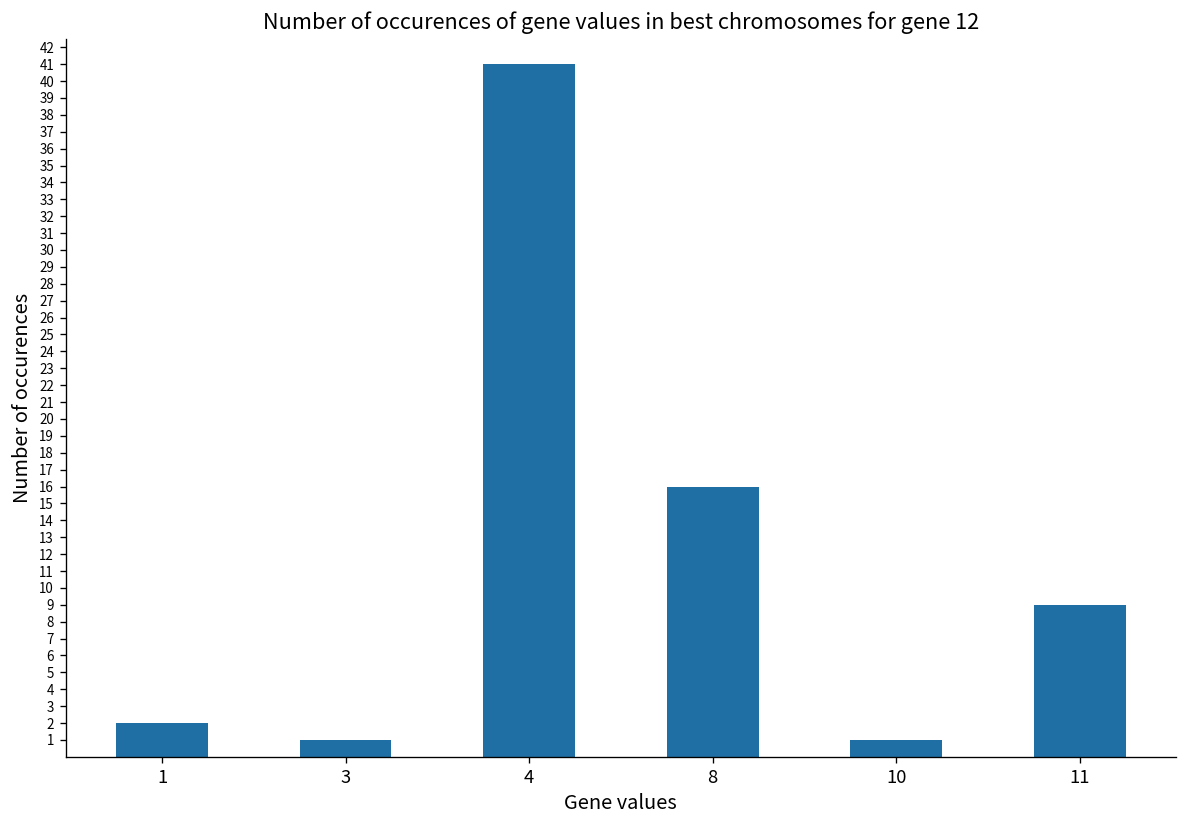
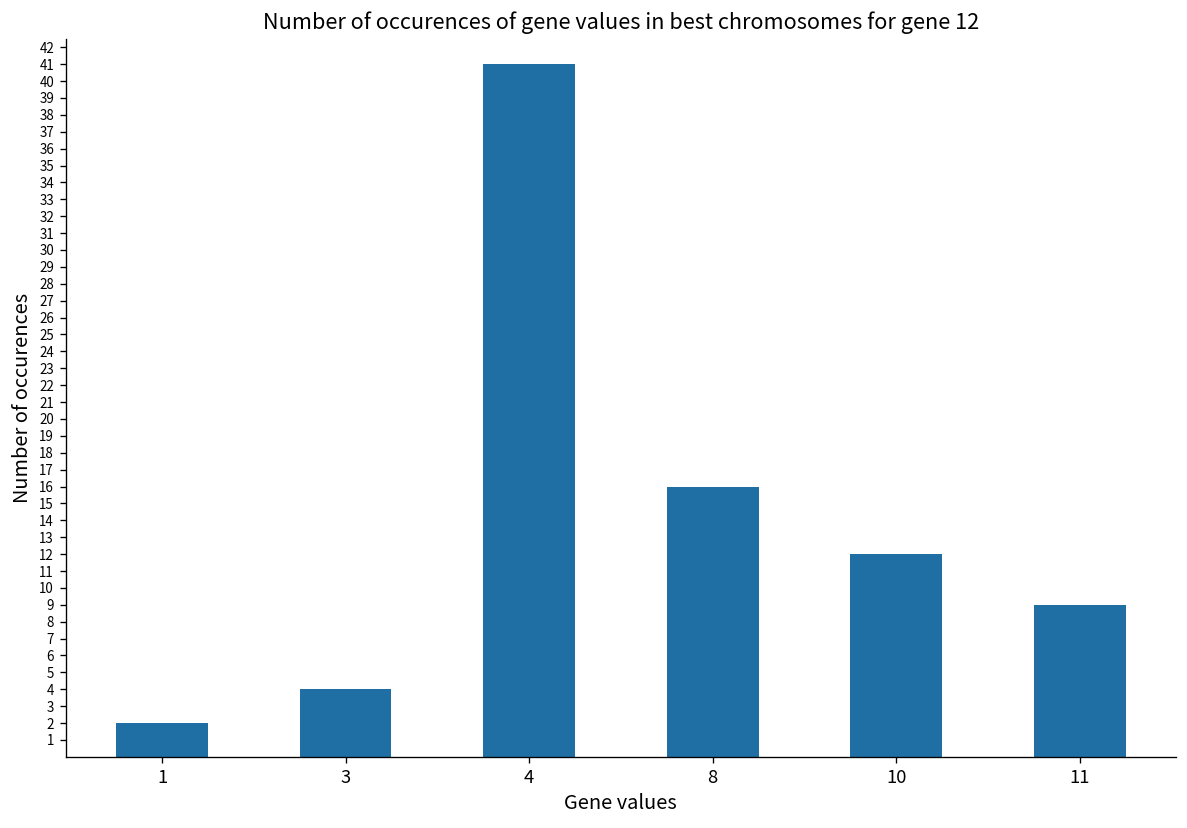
3: 1 -> 4
10: 1 -> 12
